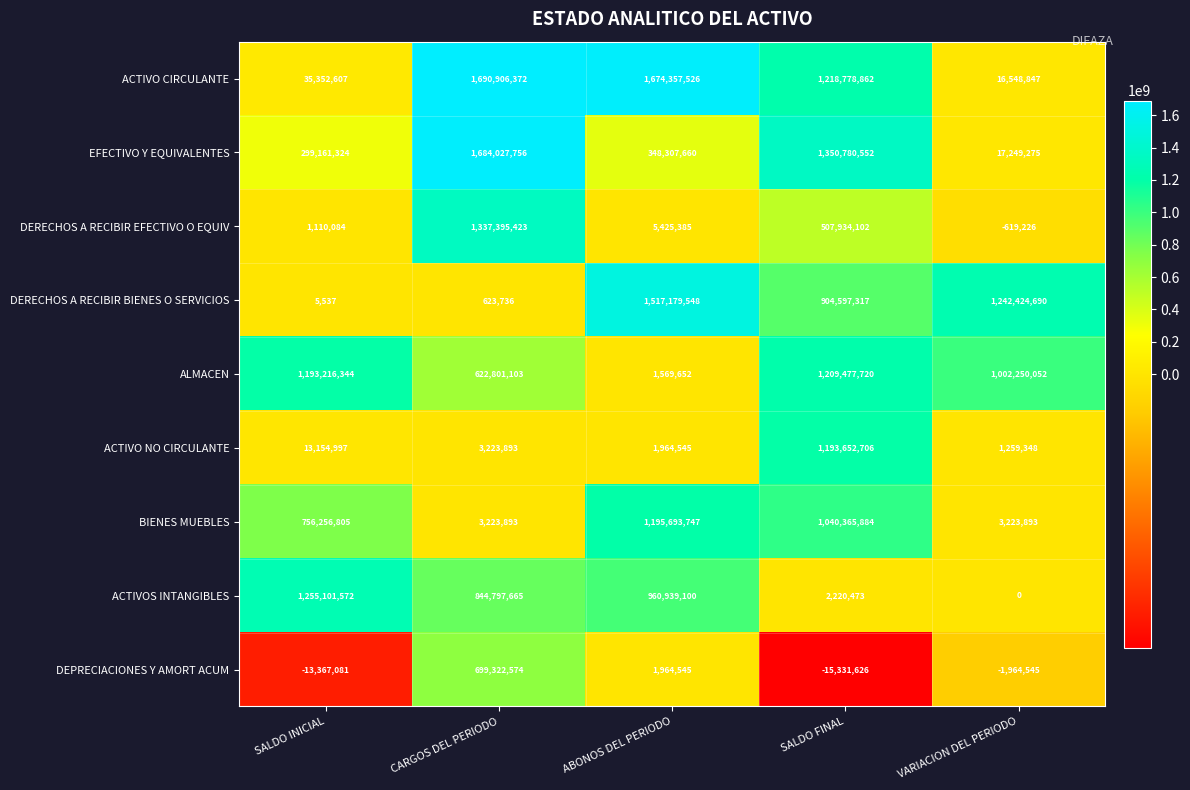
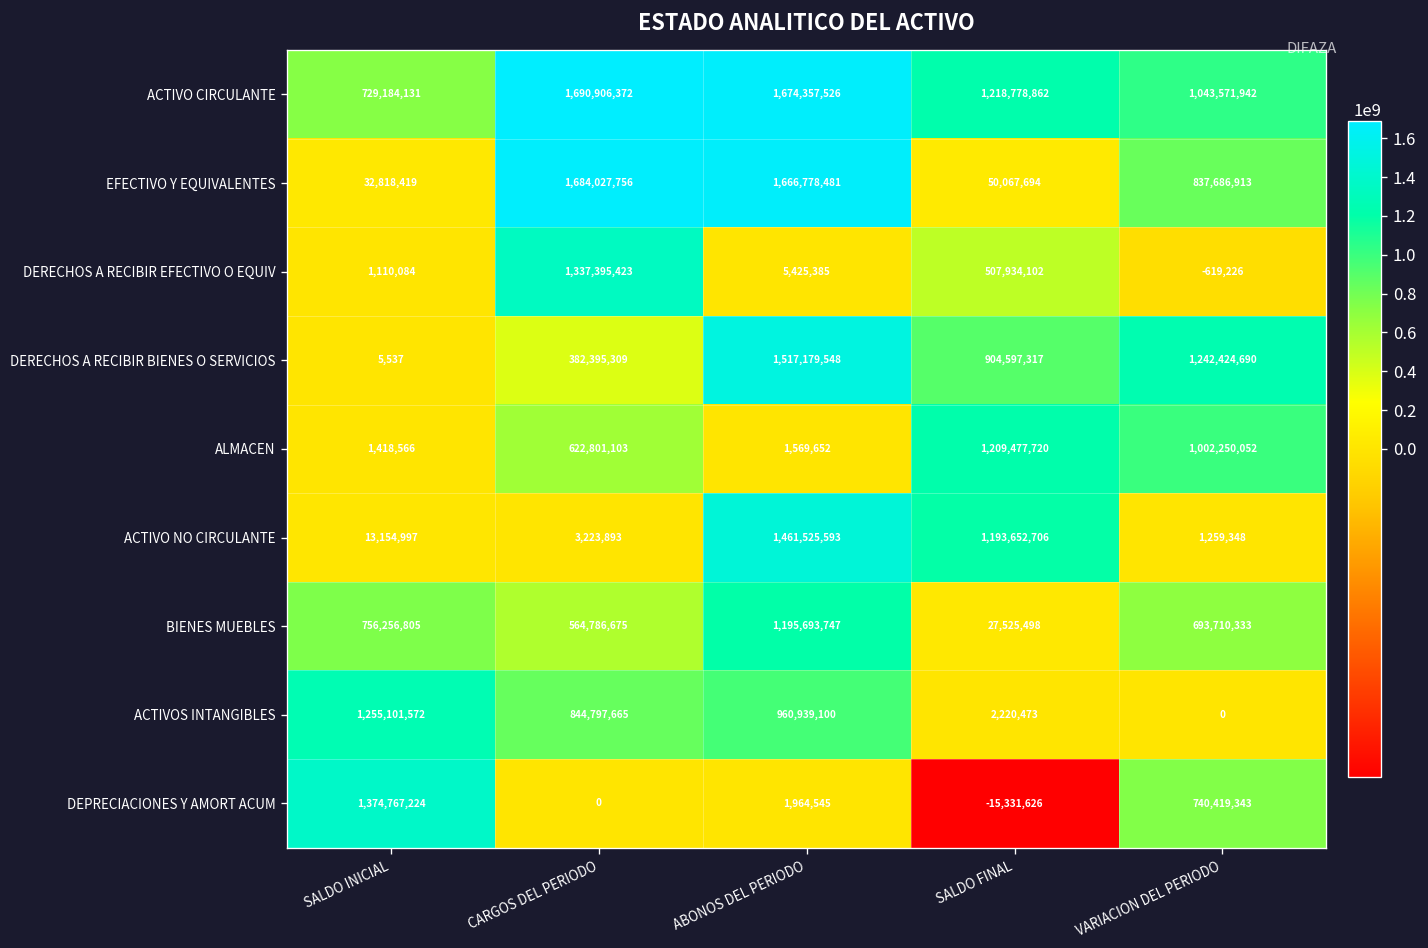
ACTIVO CIRCULANTE, SALDO INICIAL: 35,352,607 -> 729,184,131
ACTIVO CIRCULANTE, VARIACION DEL PERIODO: 16,548,847 -> 1,043,571,942
EFECTIVO Y EQUIVALENTES, SALDO INICIAL: 299,161,324 -> 32,818,419
EFECTIVO Y EQUIVALENTES, ABONOS DEL PERIODO: 348,307,660 -> 1,666,778,481
EFECTIVO Y EQUIVALENTES, SALDO FINAL: 1,350,780,552 -> 50,067,694
EFECTIVO Y EQUIVALENTES, VARIACION DEL PERIODO: 17,249,275 -> 837,686,913
DERECHOS A RECIBIR BIENES O SERVICIOS, CARGOS DEL PERIODO: 623,736 -> 382,395,309
ALMACEN, SALDO INICIAL: 1,193,216,344 -> 1,418,566
ACTIVO NO CIRCULANTE, ABONOS DEL PERIODO: 1,964,545 -> 1,461,525,593
BIENES MUEBLES, CARGOS DEL PERIODO: 3,223,893 -> 564,786,675
BIENES MUEBLES, SALDO FINAL: 1,040,365,884 -> 27,525,498
BIENES MUEBLES, VARIACION DEL PERIODO: 3,223,893 -> 693,710,333
DEPRECIACIONES Y AMORT ACUM, SALDO INICIAL: -13,367,081 -> 1,374,767,224
DEPRECIACIONES Y AMORT ACUM, CARGOS DEL PERIODO: 699,322,574 -> 0
DEPRECIACIONES Y AMORT ACUM, VARIACION DEL PERIODO: -1,964,545 -> 740,419,343
